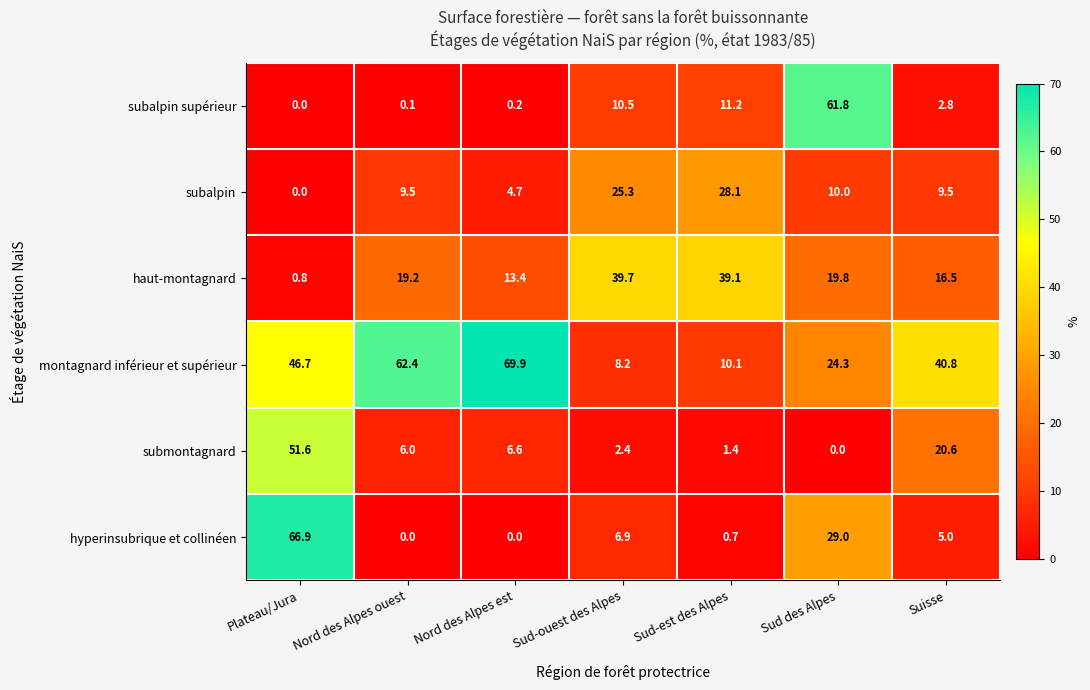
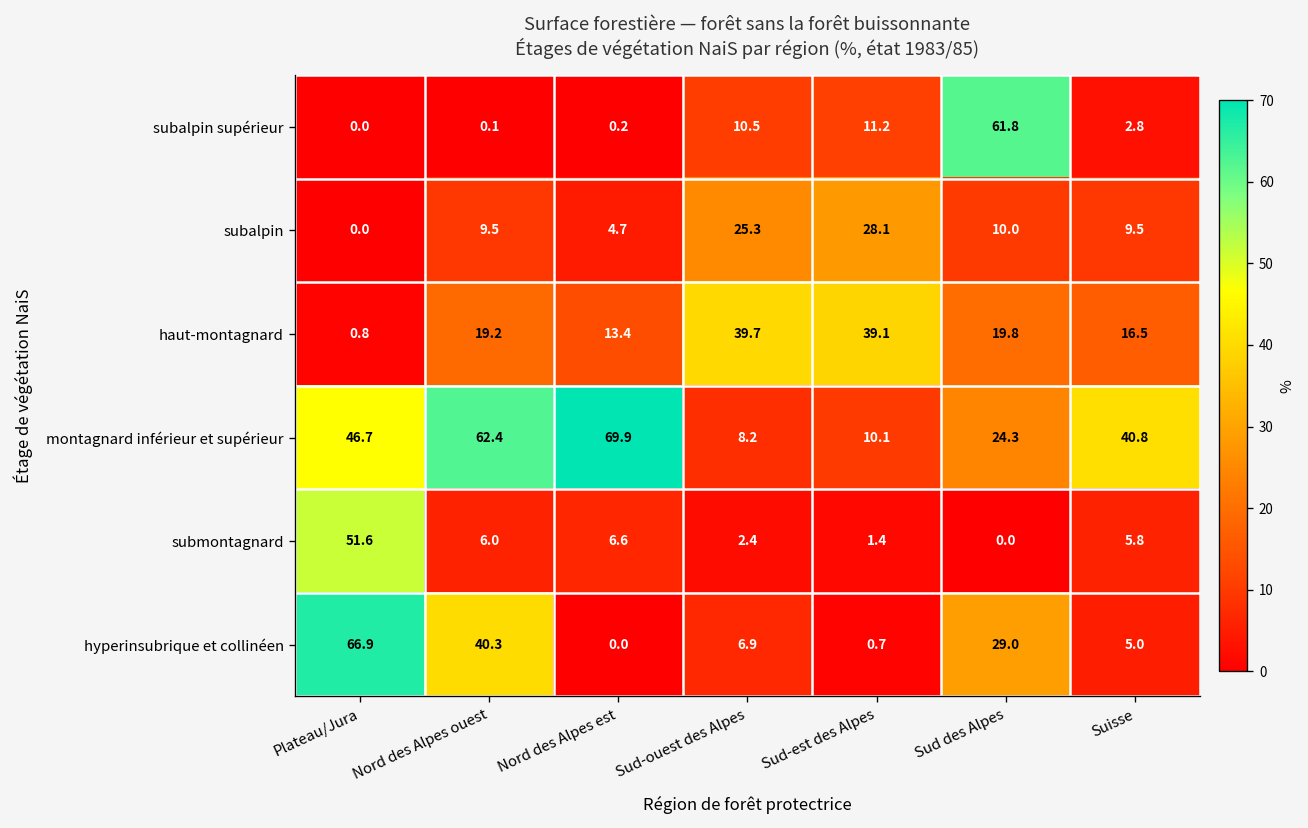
submontagnard, Suisse: 20.6 -> 5.8
hyperinsubrique et collinéen, Nord des Alpes ouest: 0.0 -> 40.3
